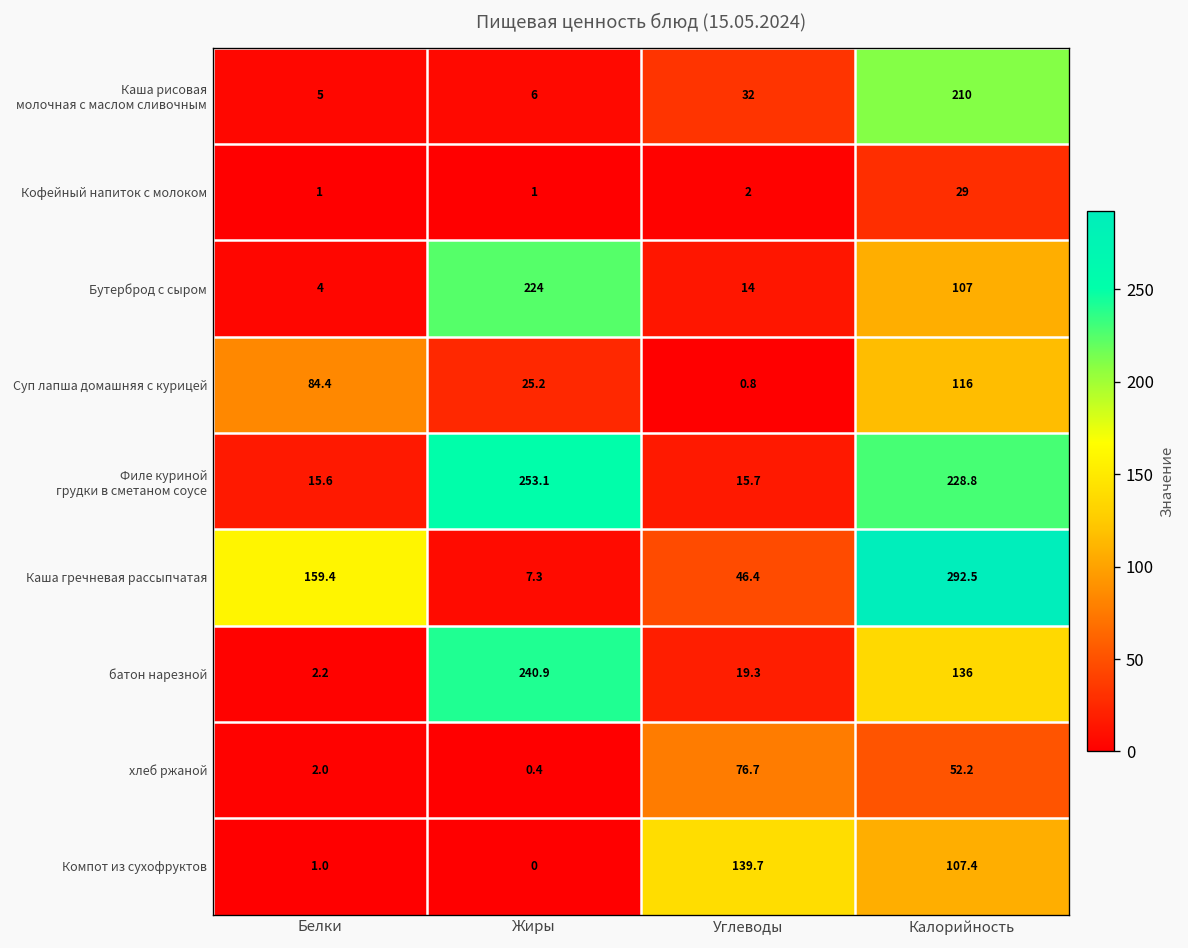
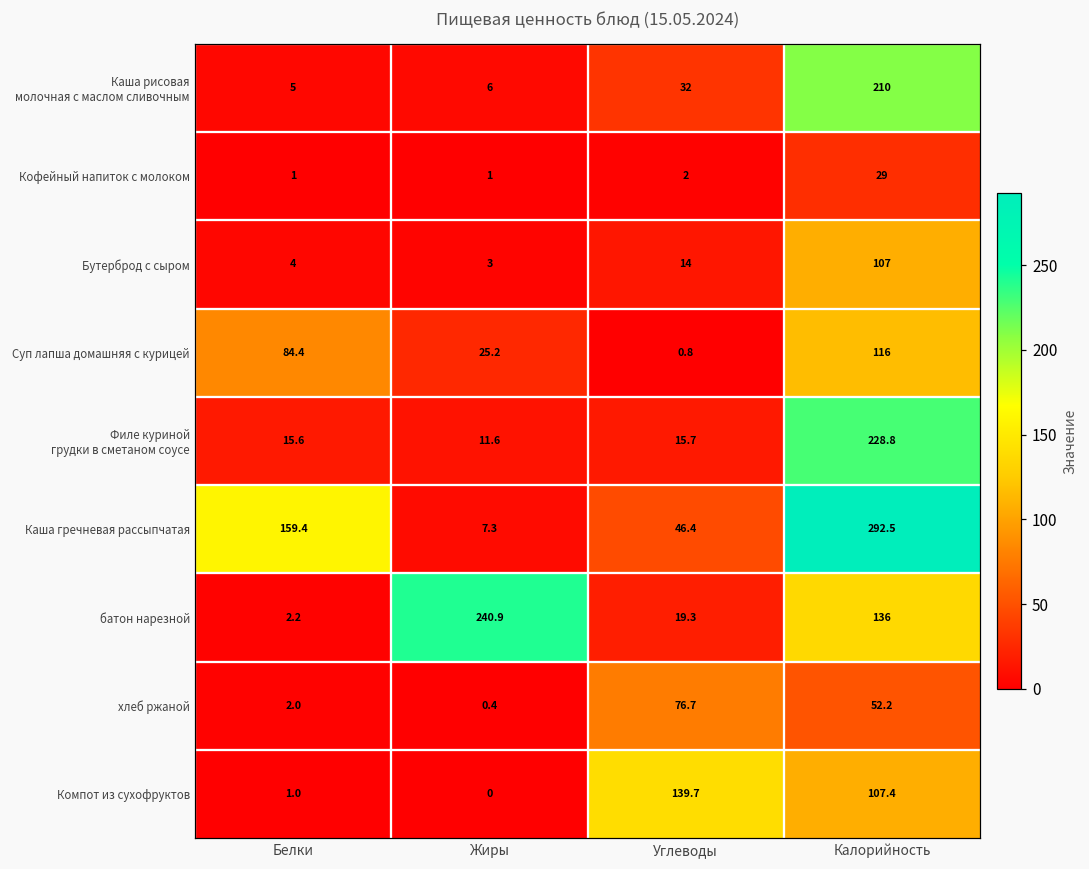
Бутерброд с сыром, Жиры: 224 -> 3
Филе куриной грудки в сметаном соусе, Жиры: 253.1 -> 11.6
